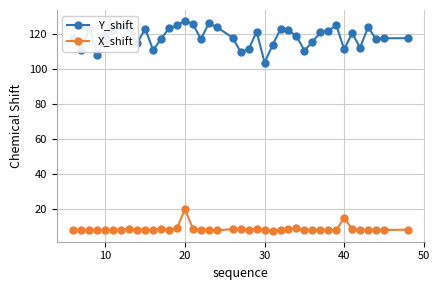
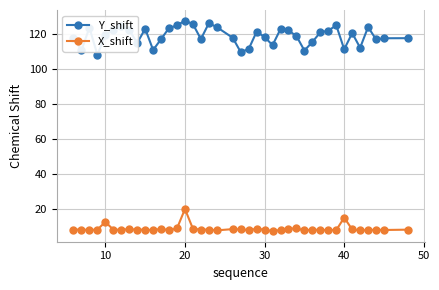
X_shift, 10: 8 -> 13
Y_shift, 30: 104 -> 118
